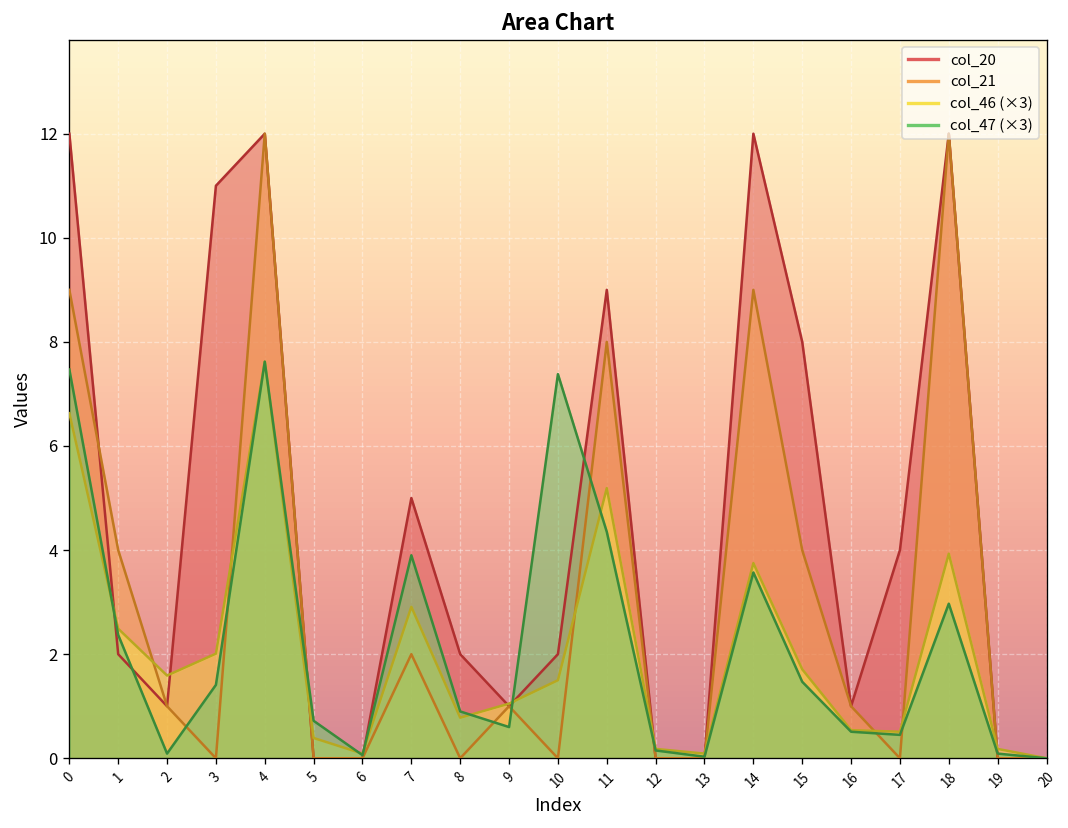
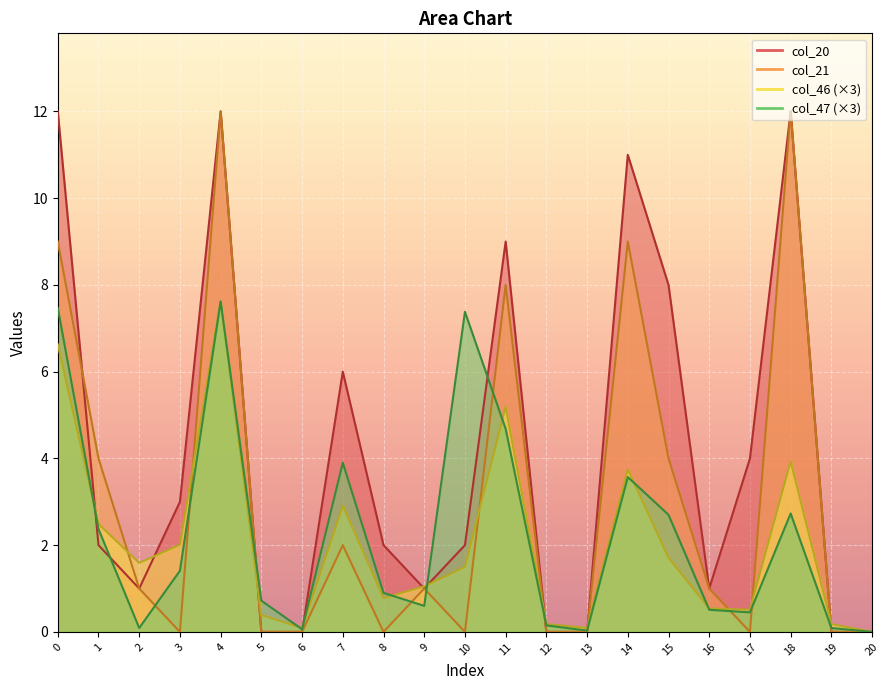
col_20, 3: 11 -> 3
col_20, 7: 5 -> 6
col_47 (×3), 11: 4.4 -> 4.7
col_20, 14: 12 -> 11
col_47 (×3), 15: 1.5 -> 2.7
col_47 (×3), 18: 3.0 -> 2.7
